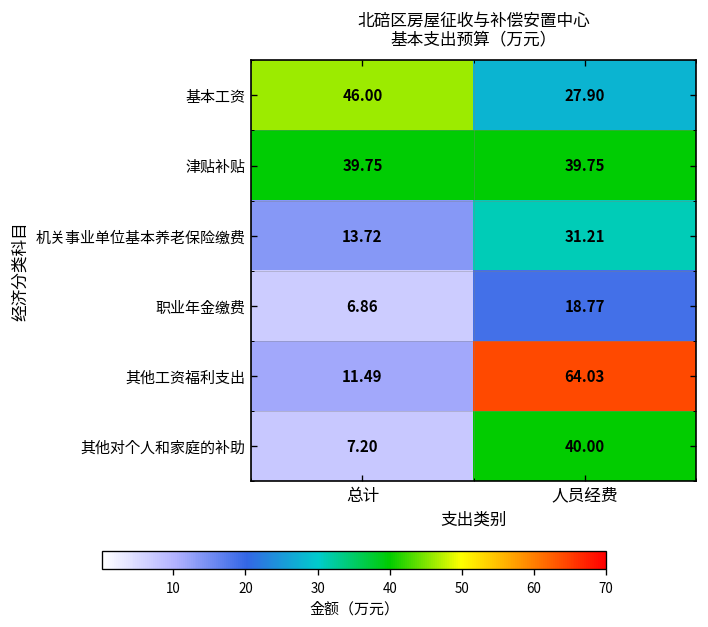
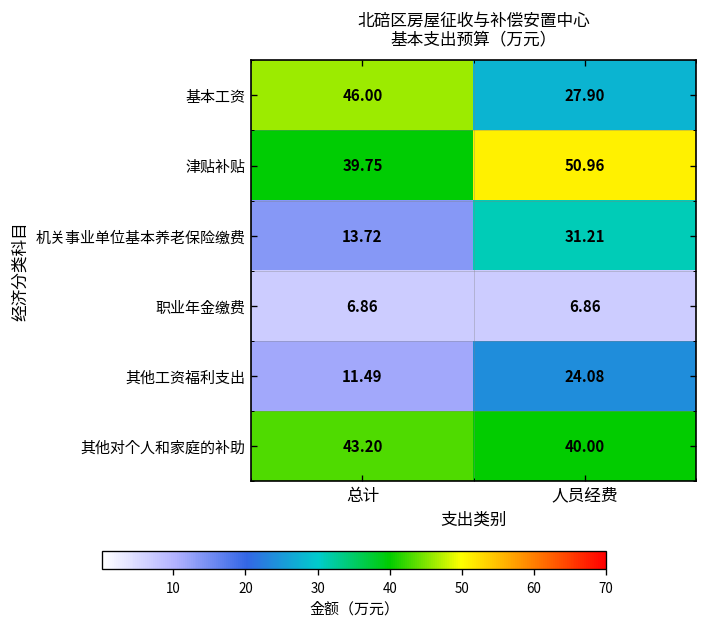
津贴补贴, 人员经费: 39.75 -> 50.96
职业年金缴费, 人员经费: 18.77 -> 6.86
其他工资福利支出, 人员经费: 64.03 -> 24.08
其他对个人和家庭的补助, 总计: 7.20 -> 43.20
